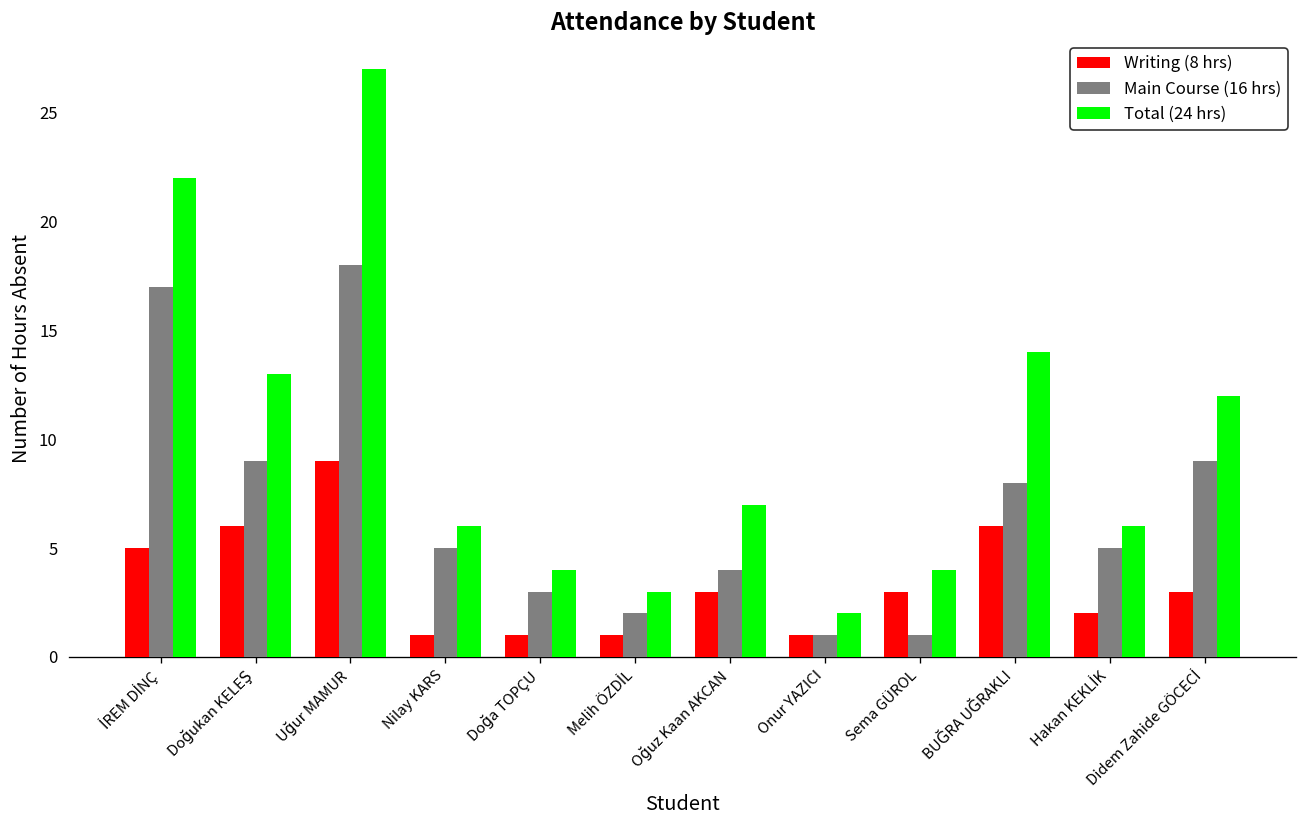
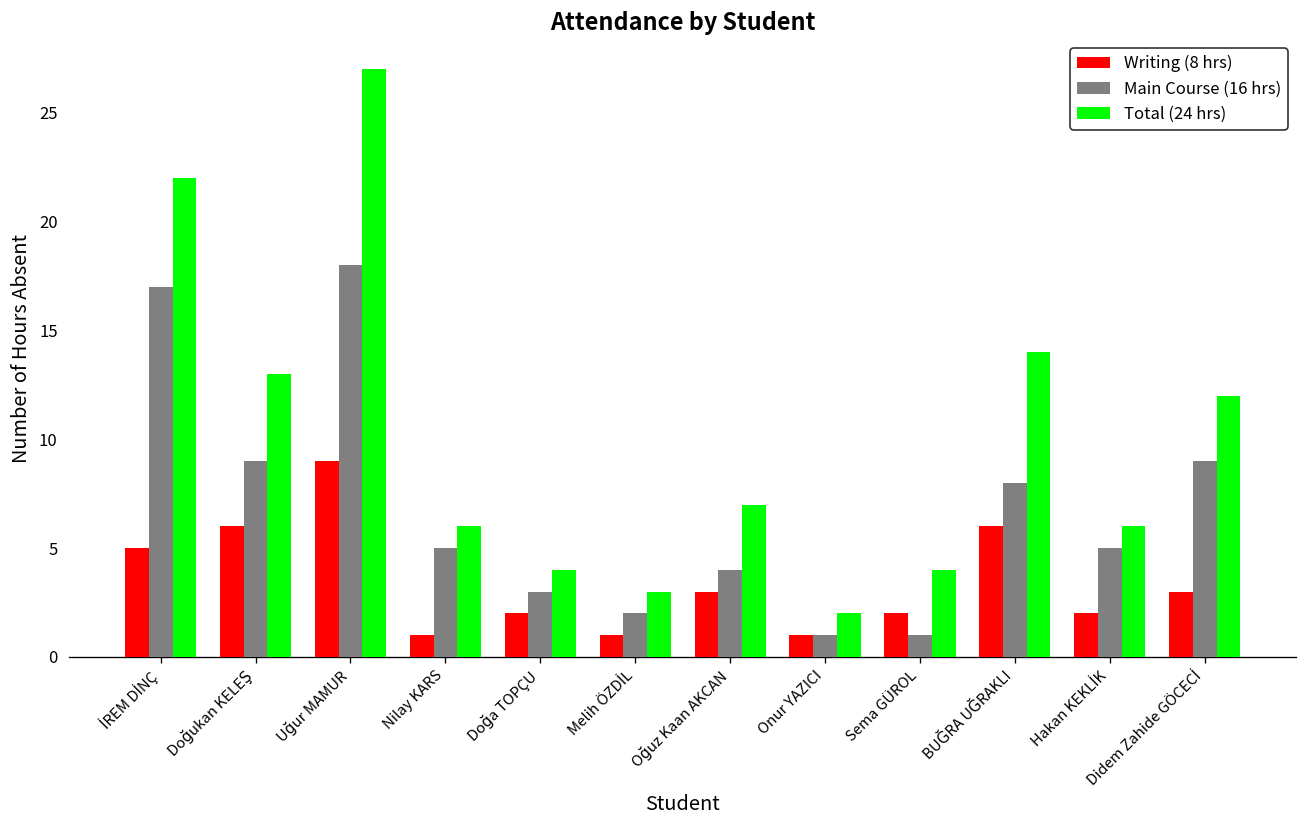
Writing (8 hrs), Doğa TOPÇU: 1 -> 2
Writing (8 hrs), Sema GÜROL: 3 -> 2
